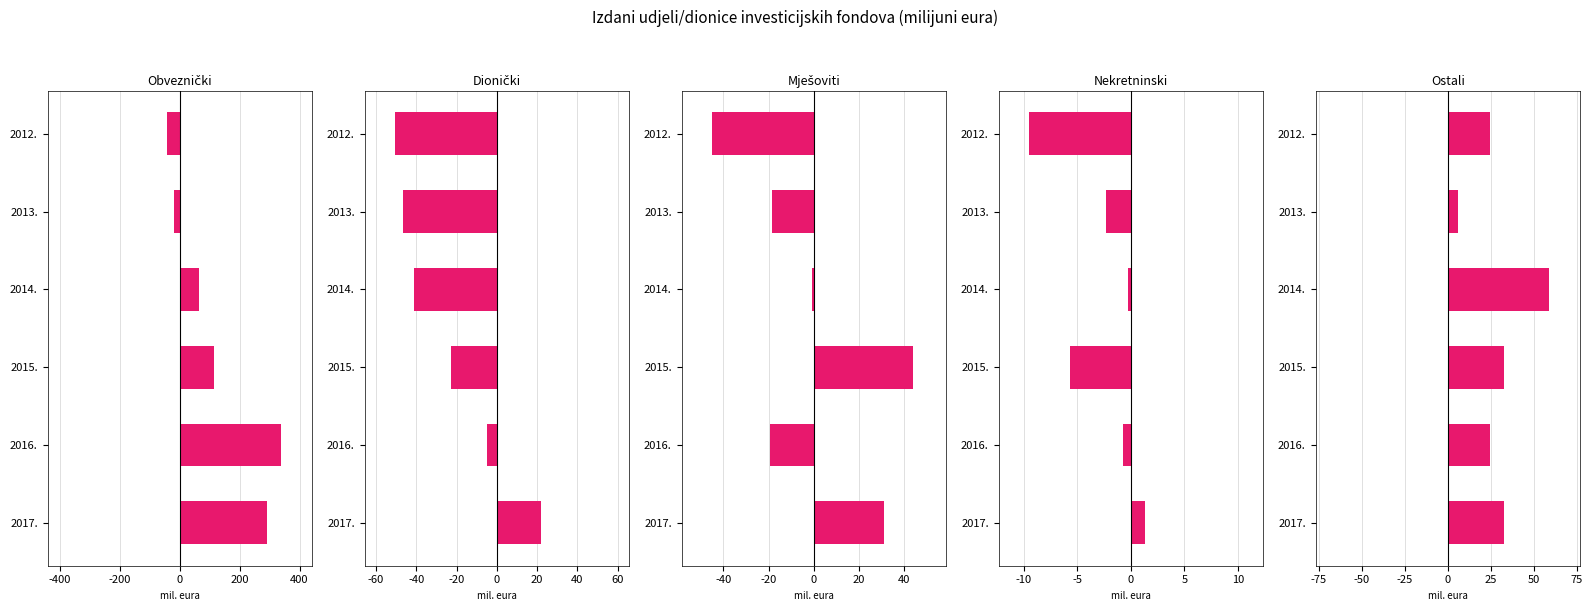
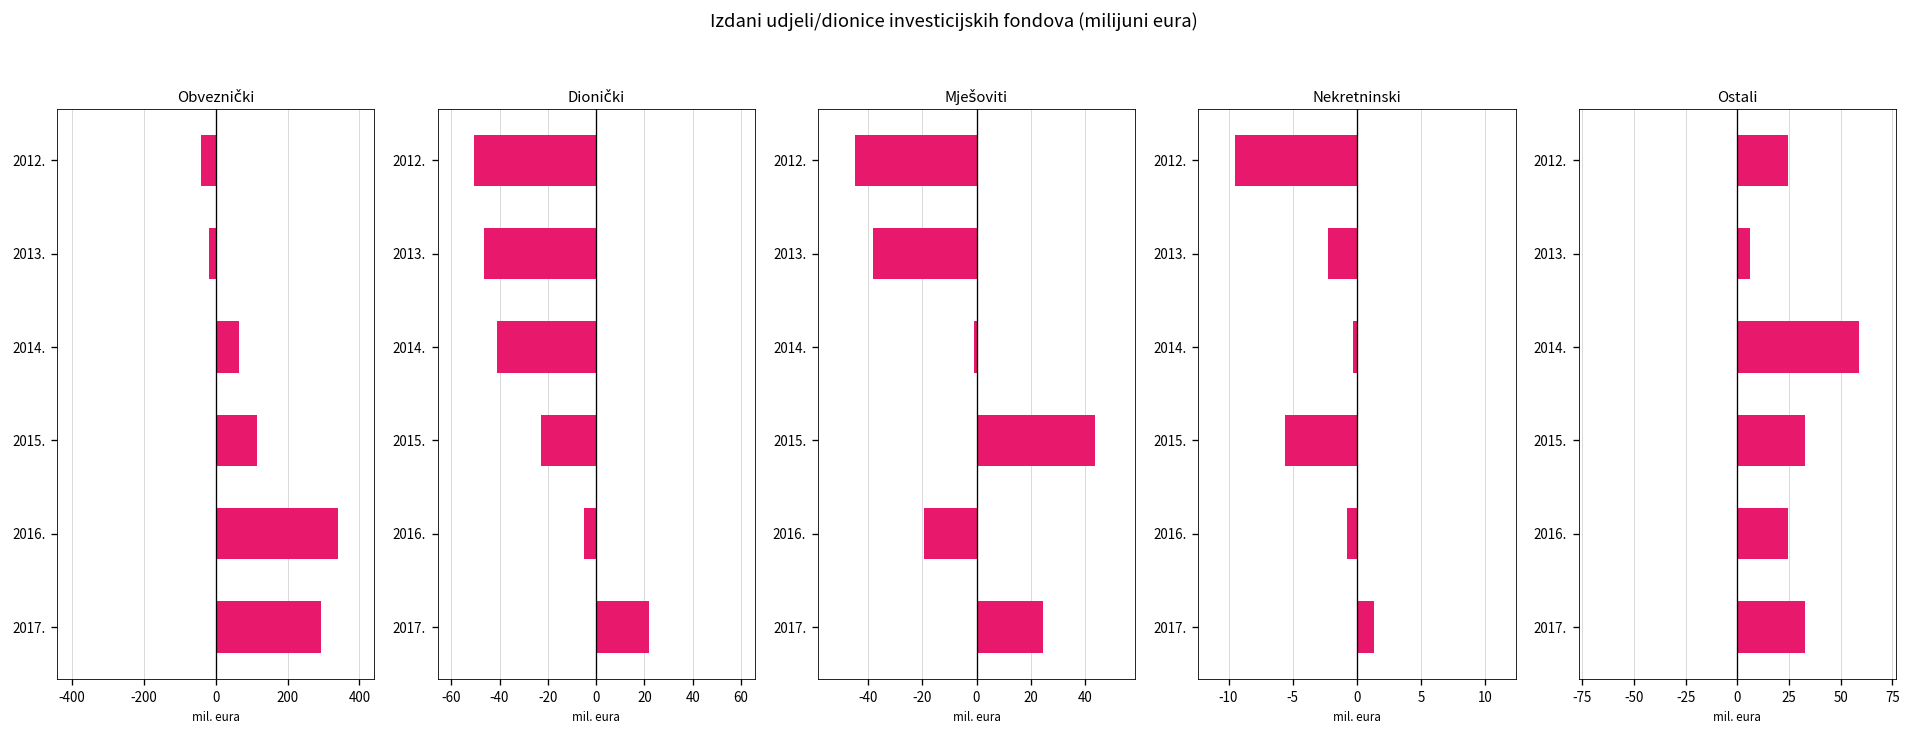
Mješoviti, 2013.: -19 -> -38
Mješoviti, 2017.: 31 -> 25
